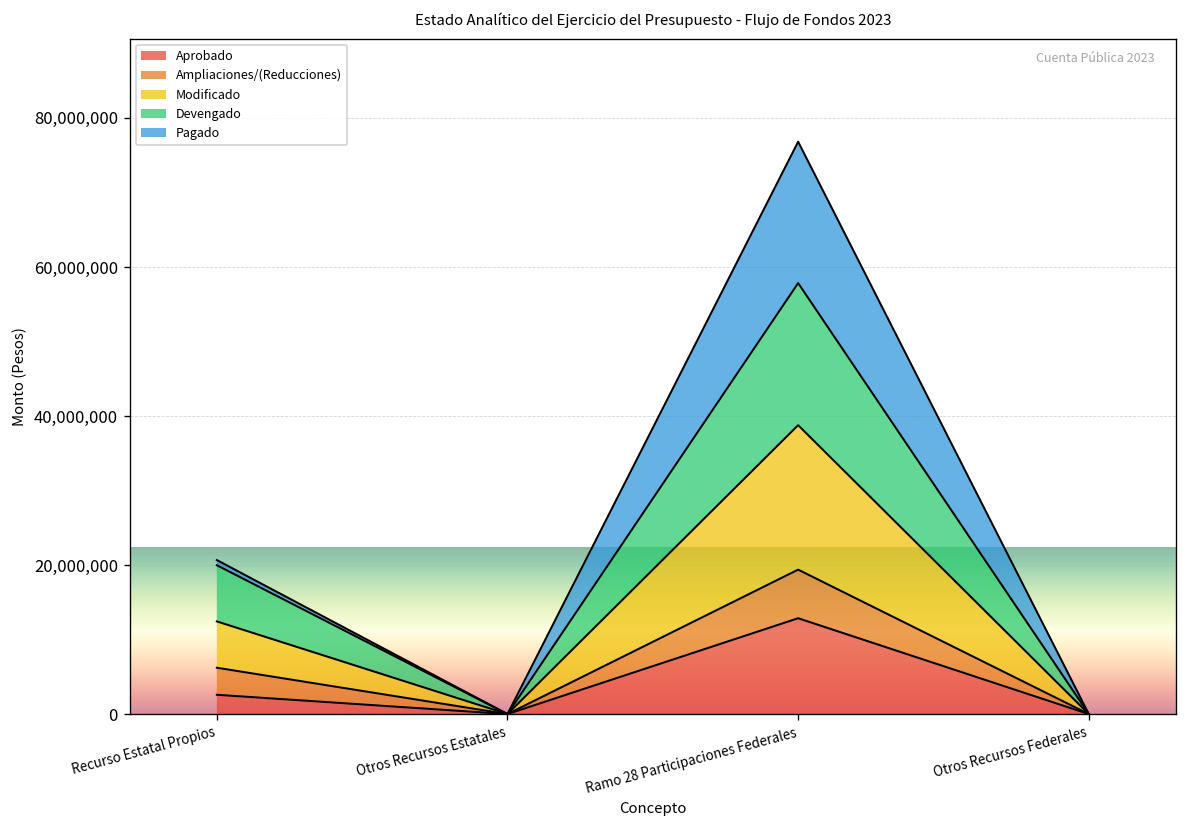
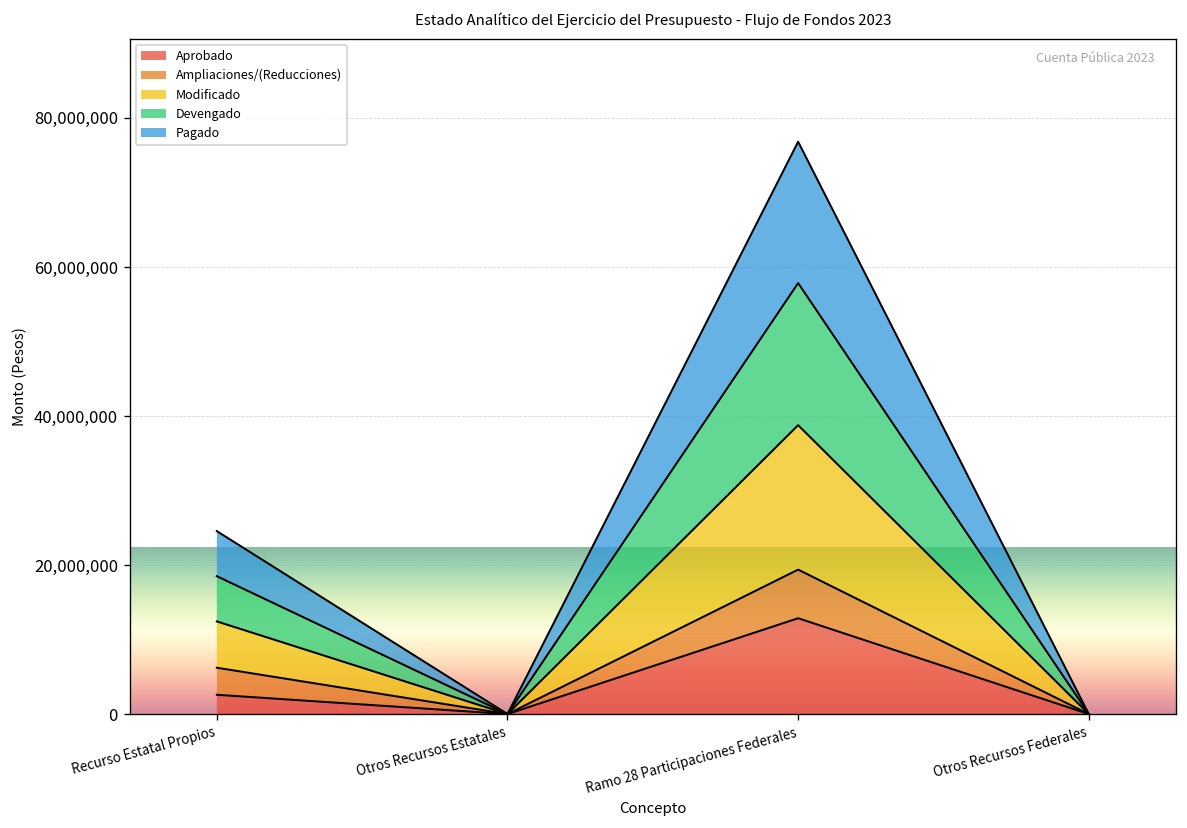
Devengado, Recurso Estatal Propios: 8,000,000 -> 6,000,000
Pagado, Recurso Estatal Propios: 1,000,000 -> 6,000,000
